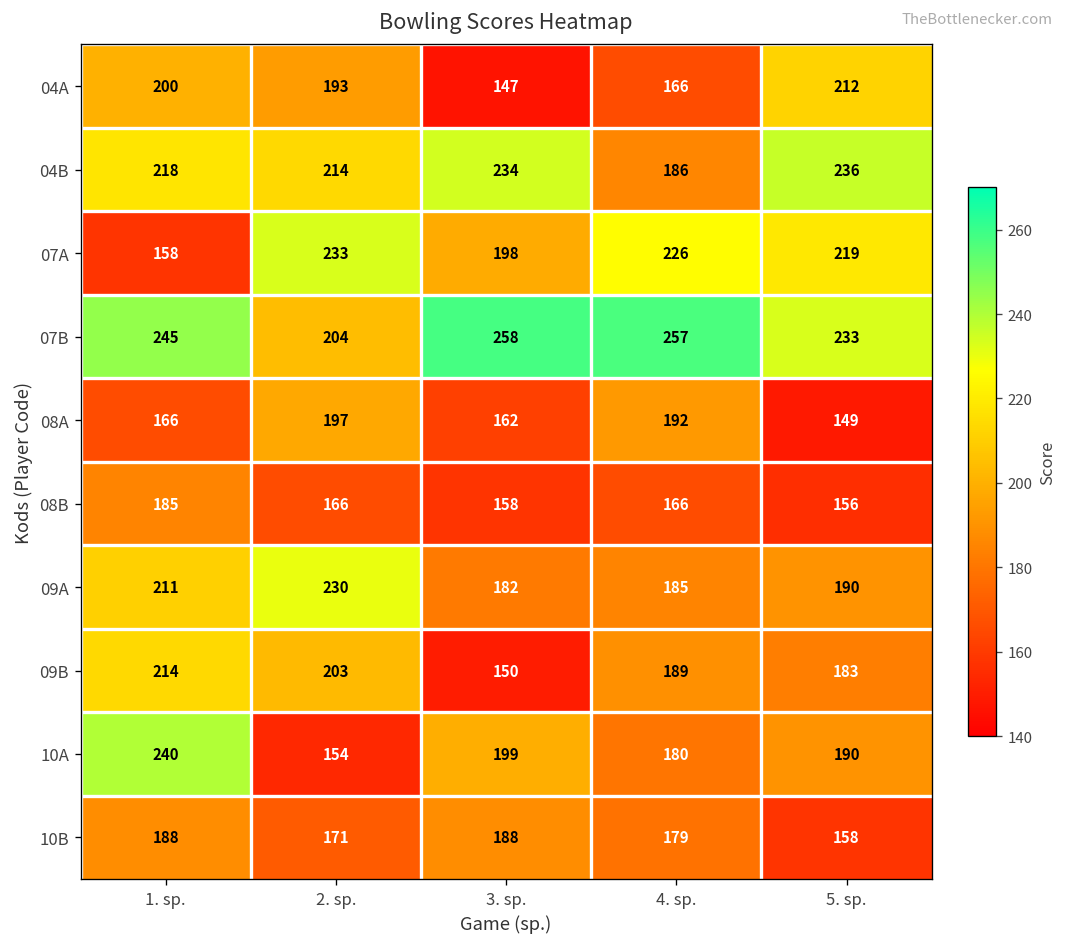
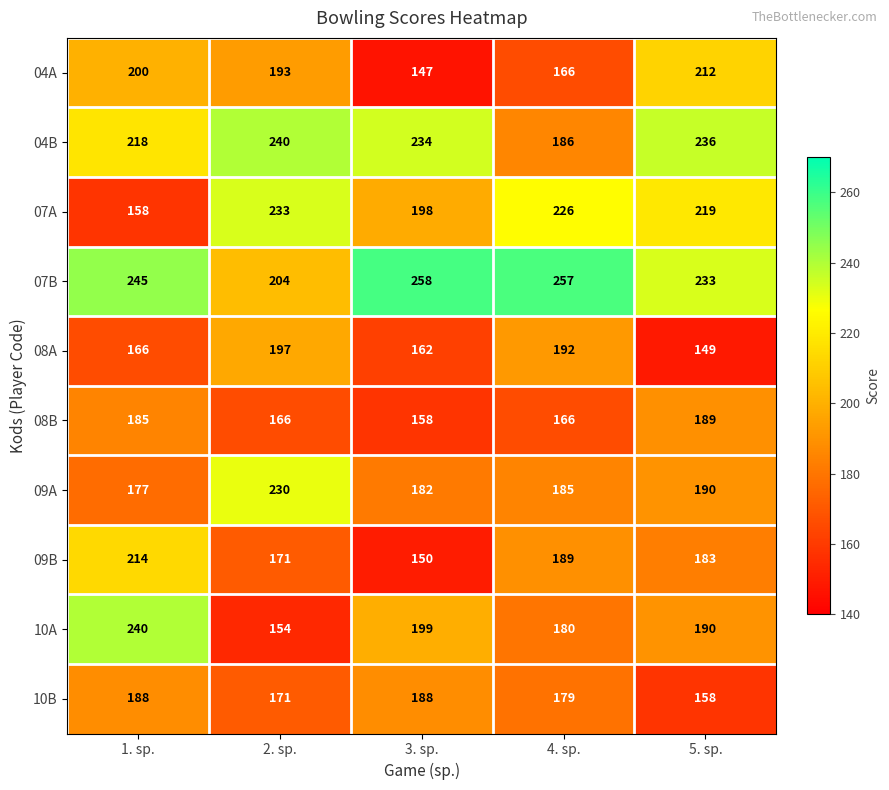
04B, 2. sp.: 214 -> 240
08B, 5. sp.: 156 -> 189
09A, 1. sp.: 211 -> 177
09B, 2. sp.: 203 -> 171
